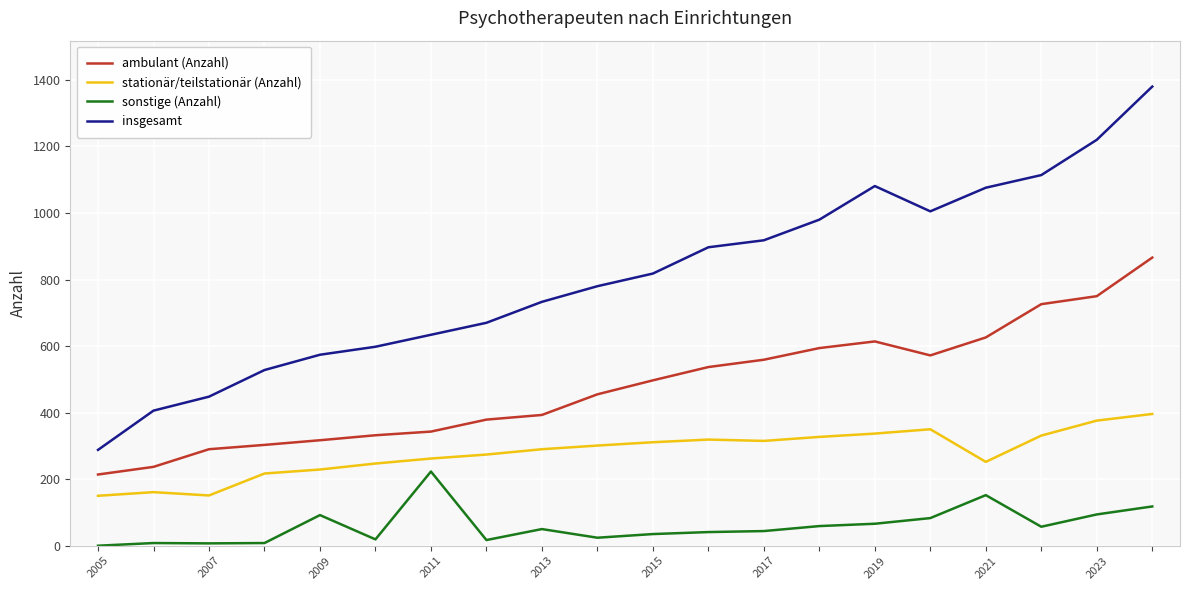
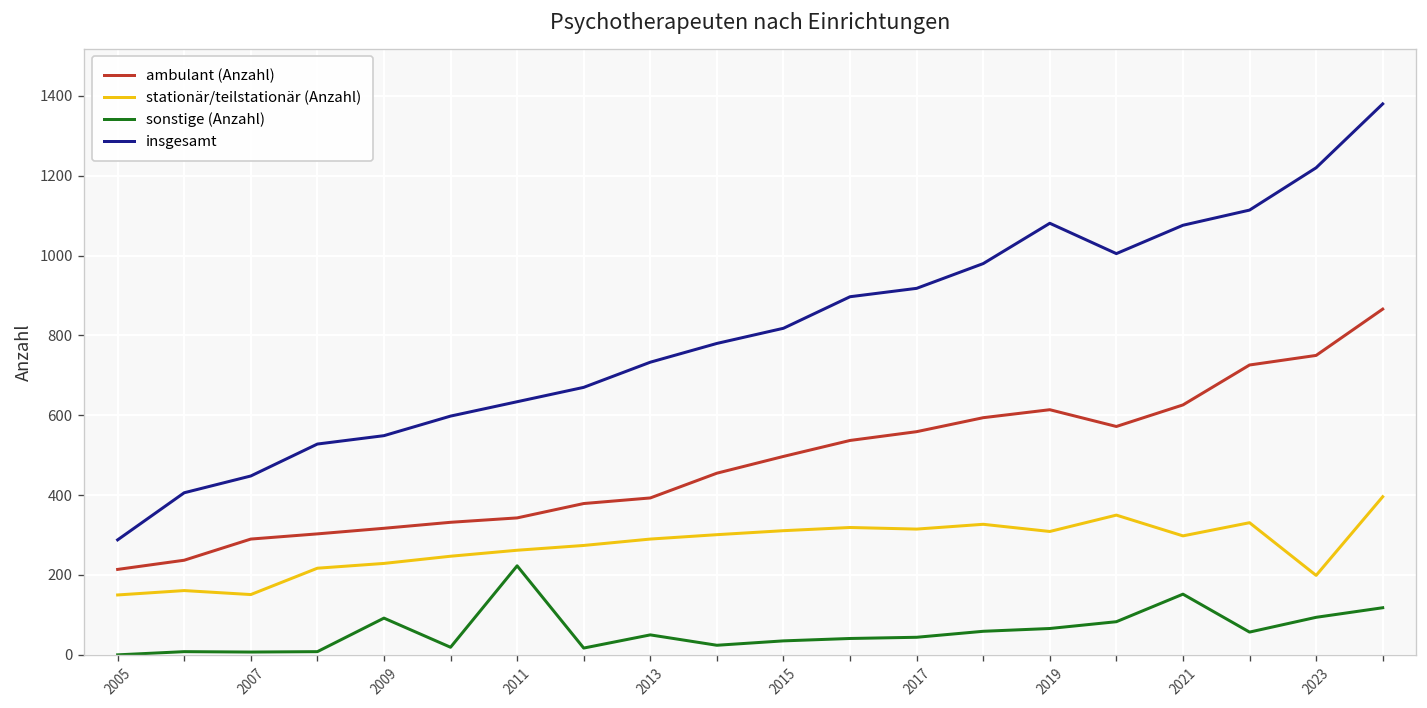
insgesamt, 2009: 570 -> 550
stationär/teilstationär (Anzahl), 2019: 340 -> 310
stationär/teilstationär (Anzahl), 2021: 250 -> 300
stationär/teilstationär (Anzahl), 2023: 380 -> 200
